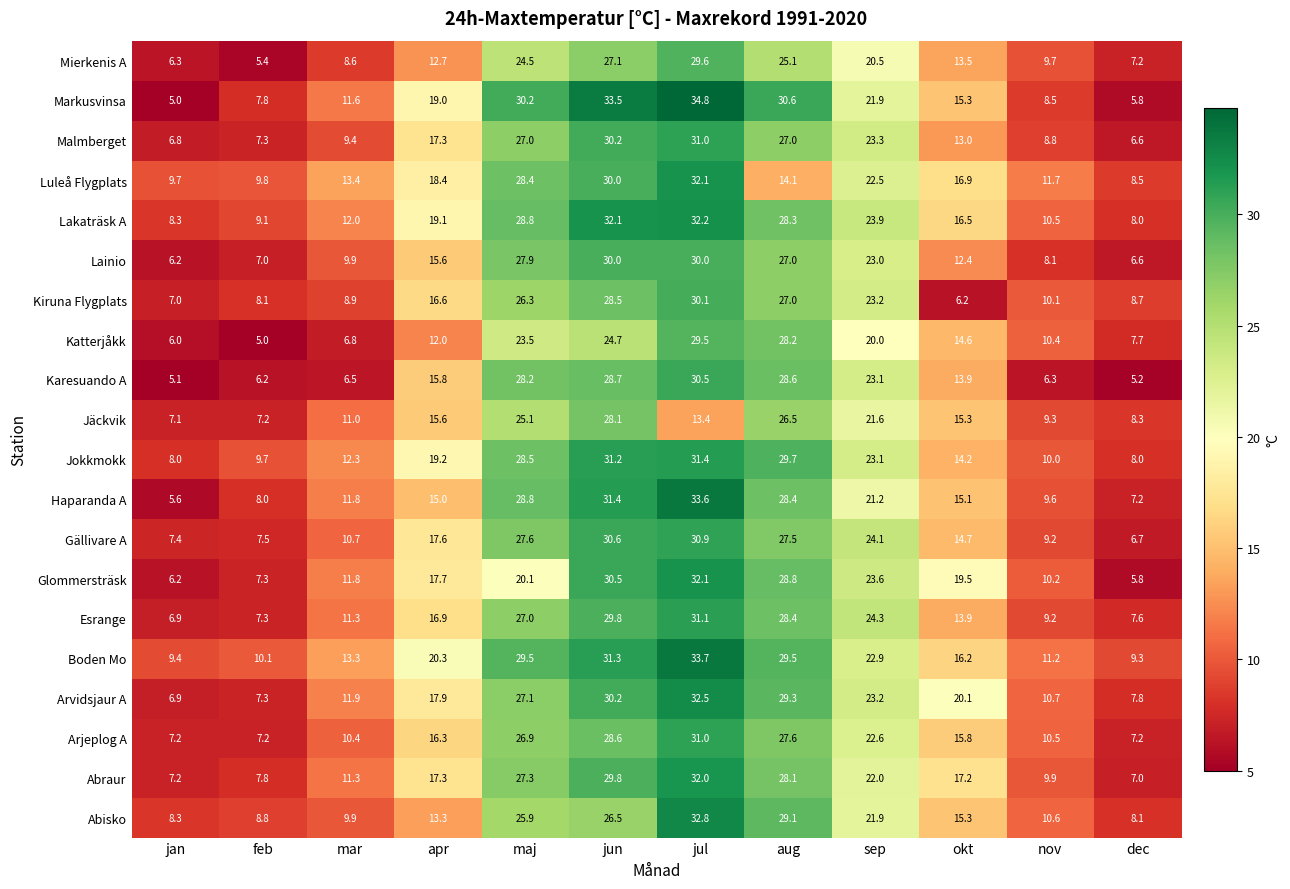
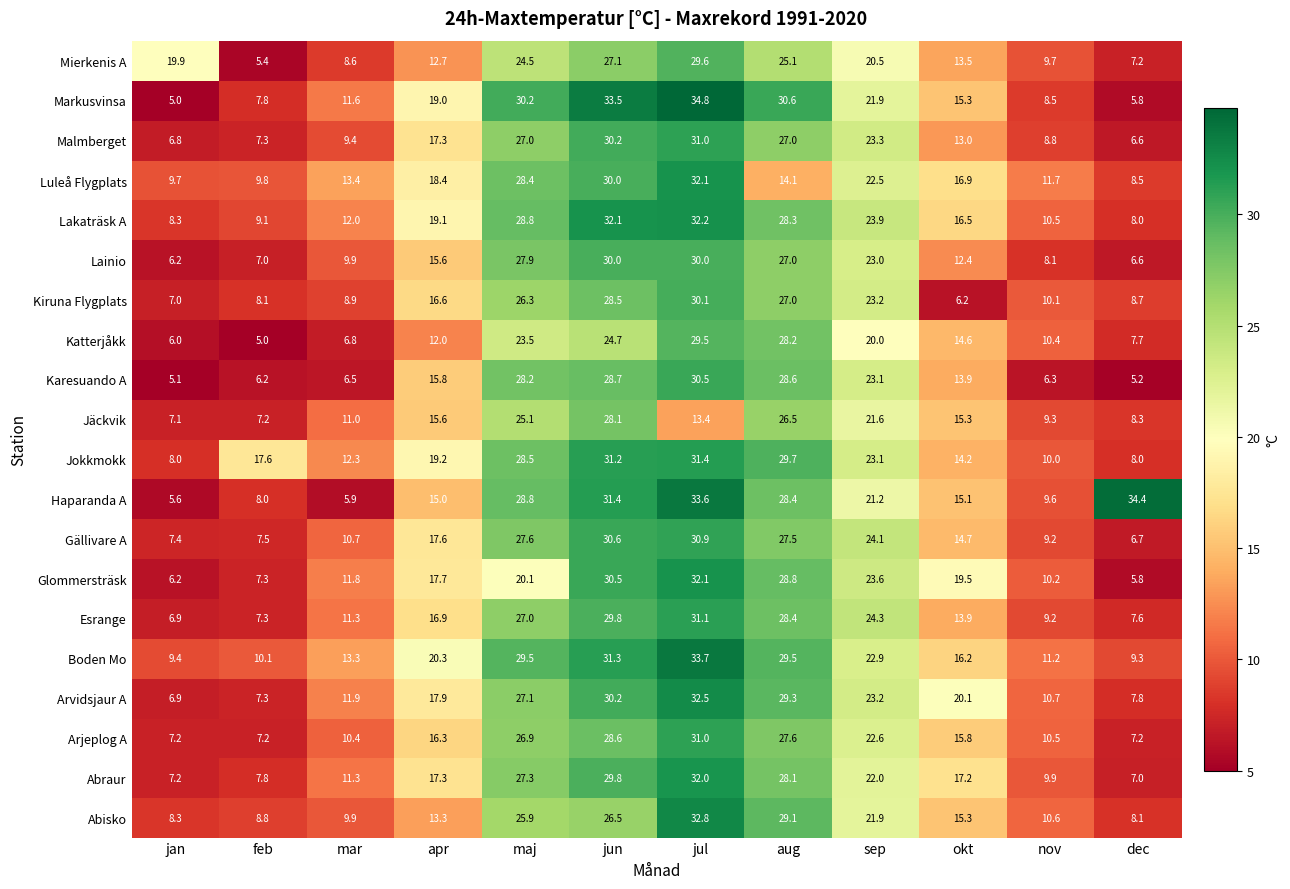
Mierkenis A, jan: 6.3 -> 19.9
Jokkmokk, feb: 9.7 -> 17.6
Haparanda A, mar: 11.8 -> 5.9
Haparanda A, dec: 7.2 -> 34.4
